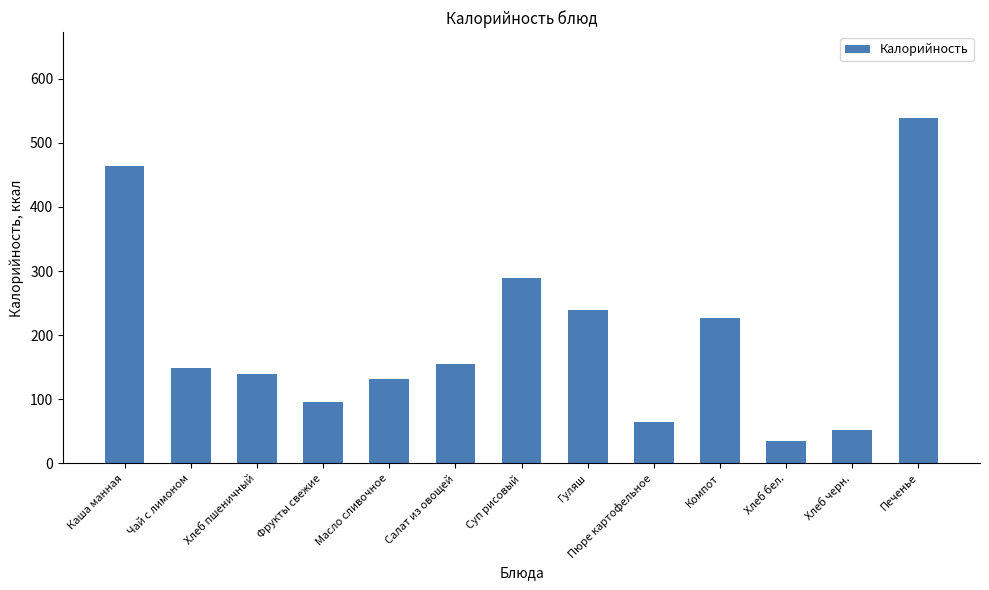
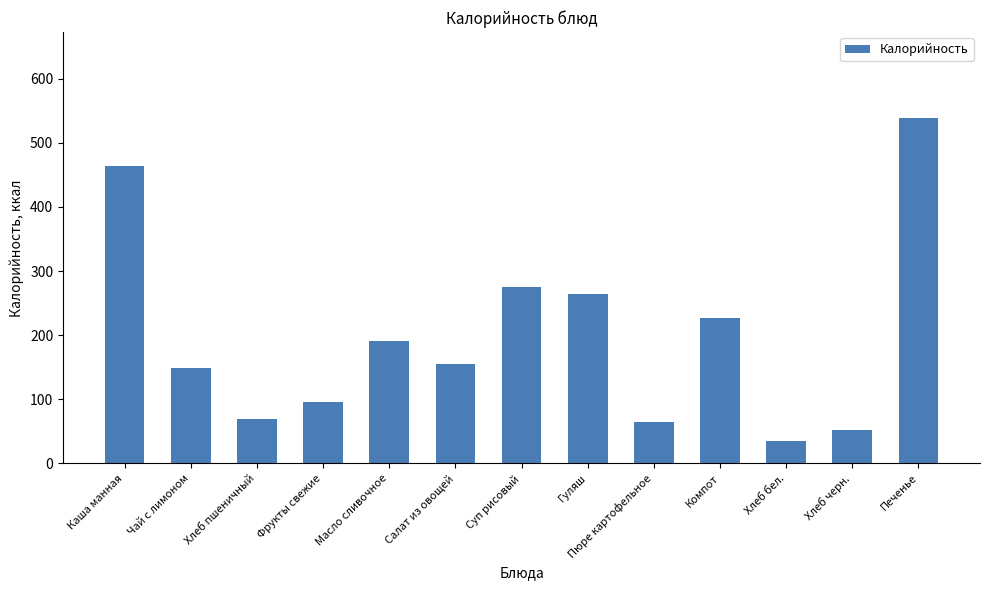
Хлеб пшеничный: 140 -> 70
Масло сливочное: 130 -> 190
Суп рисовый: 290 -> 270
Гуляш: 240 -> 260
